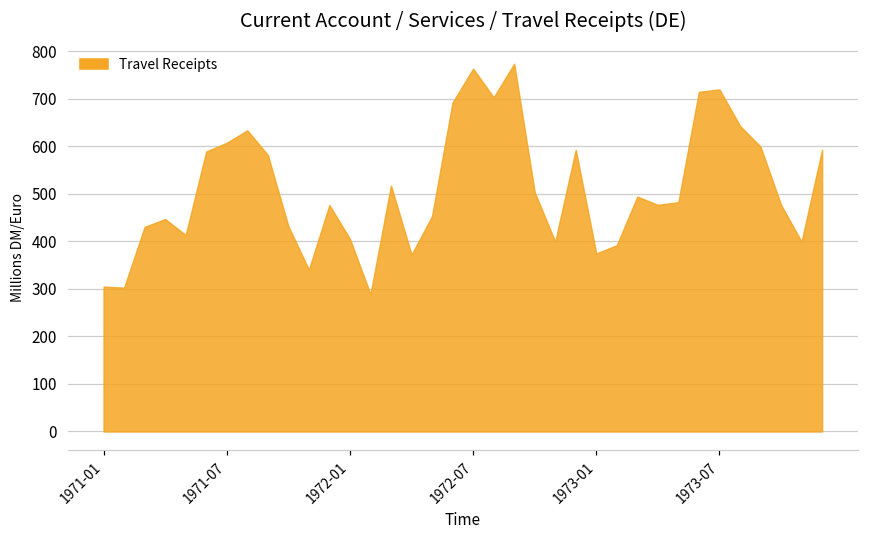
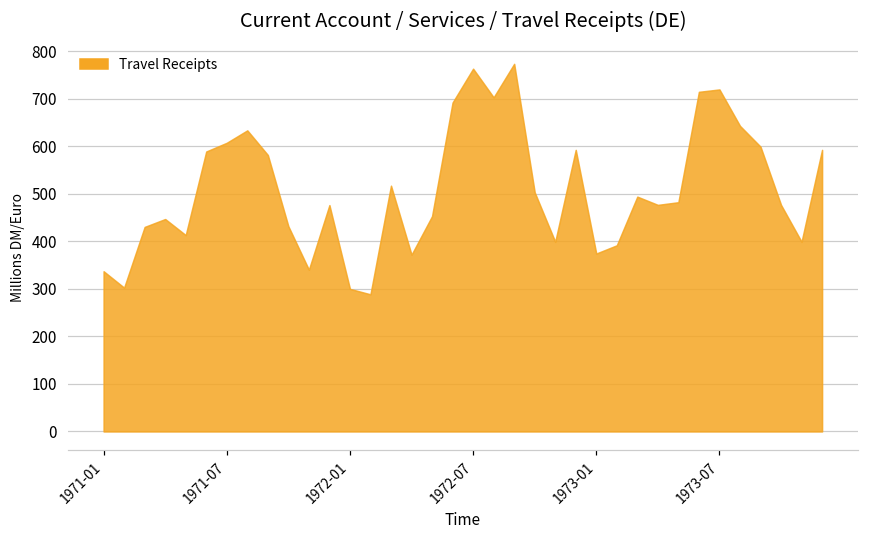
1971-01: 300 -> 340
1972-01: 410 -> 300
